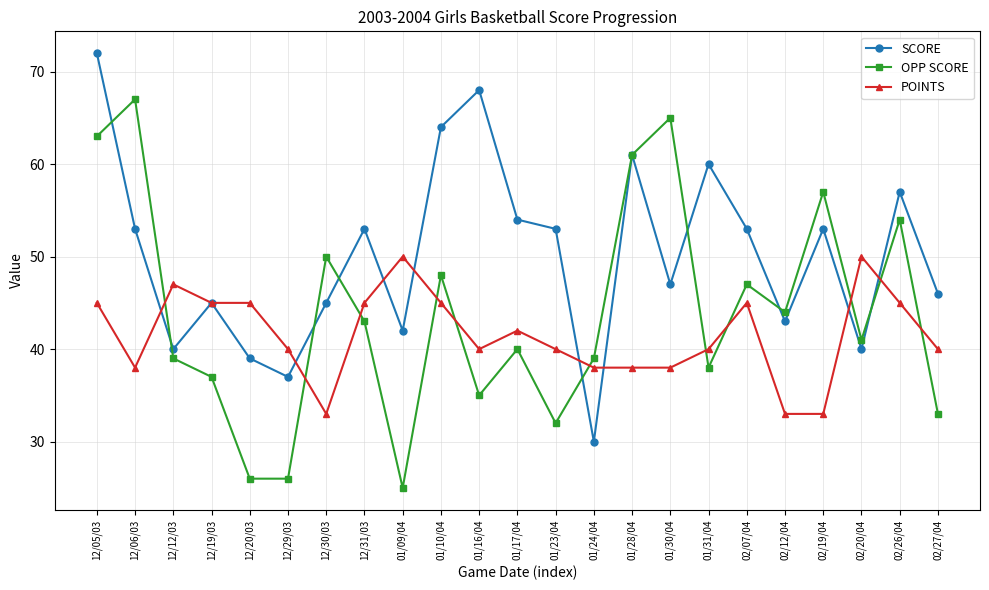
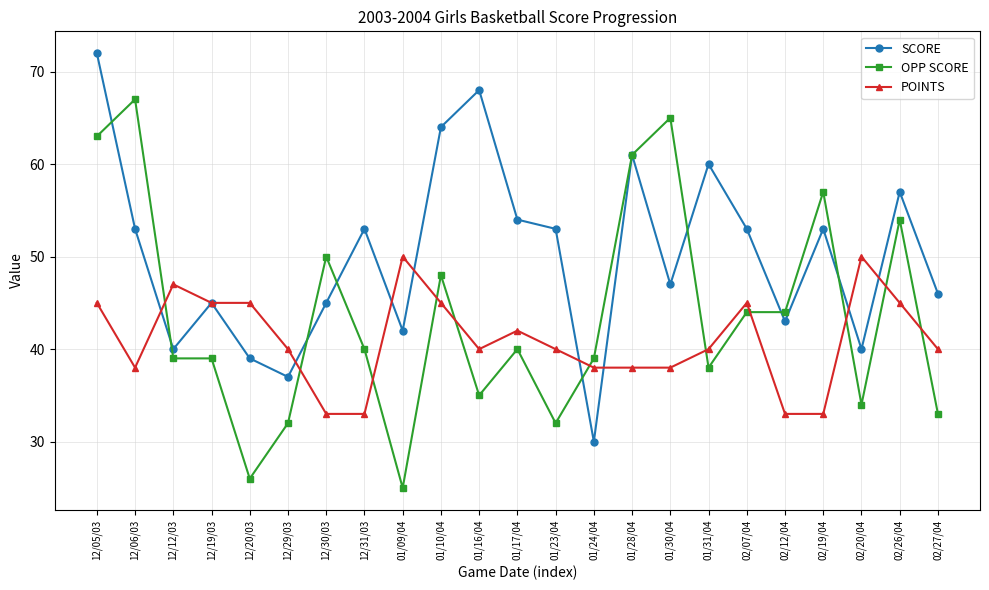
OPP SCORE, 12/19/03: 37 -> 39
OPP SCORE, 12/29/03: 26 -> 32
OPP SCORE, 12/31/03: 43 -> 40
POINTS, 12/31/03: 45 -> 33
OPP SCORE, 02/07/04: 47 -> 44
OPP SCORE, 02/20/04: 41 -> 34
